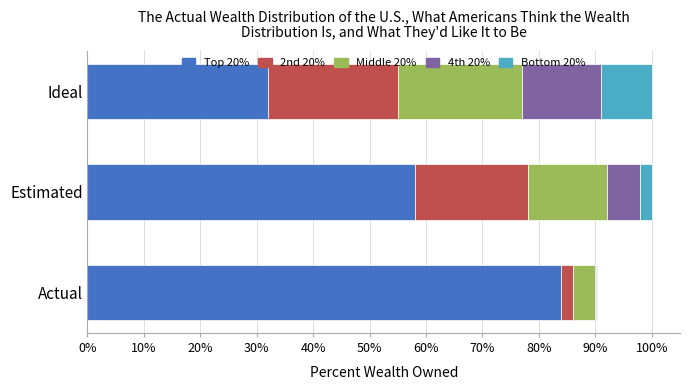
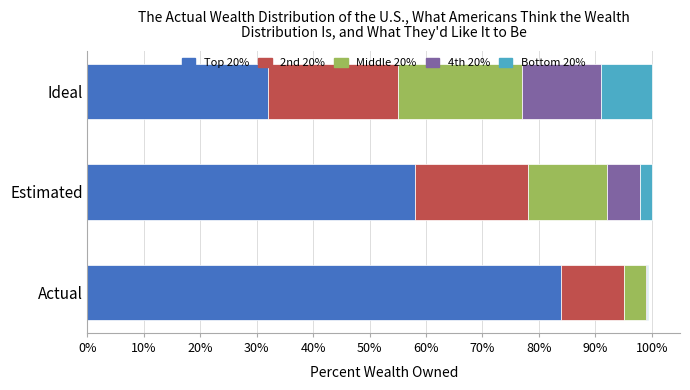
2nd 20%, Actual: 2% -> 11%
